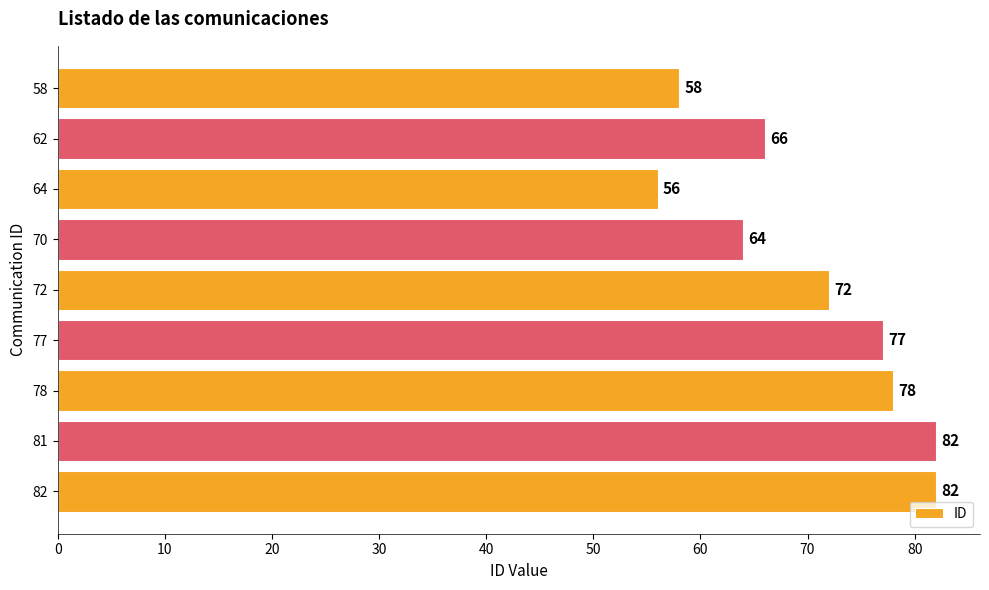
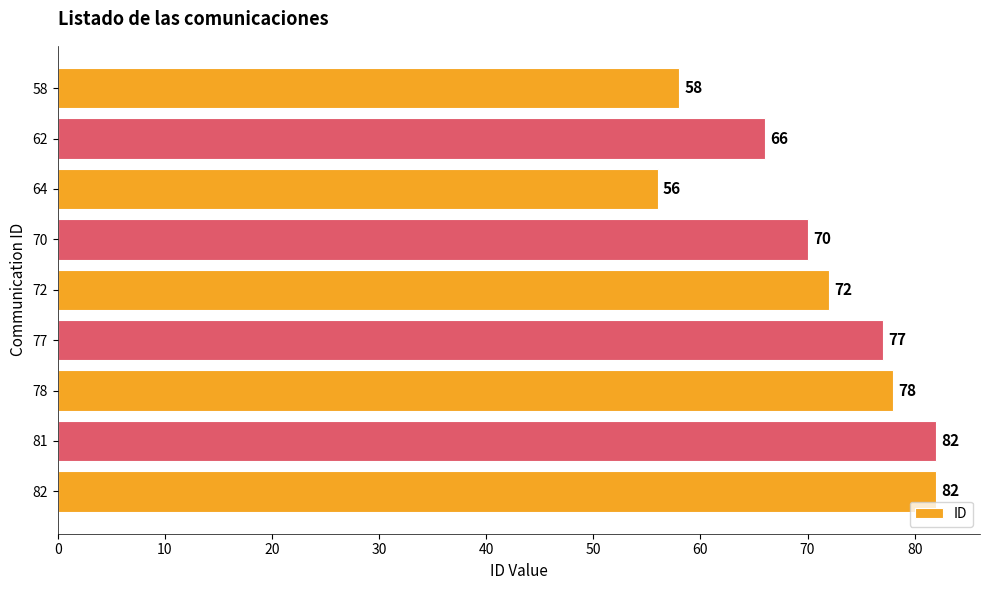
70: 64 -> 70
